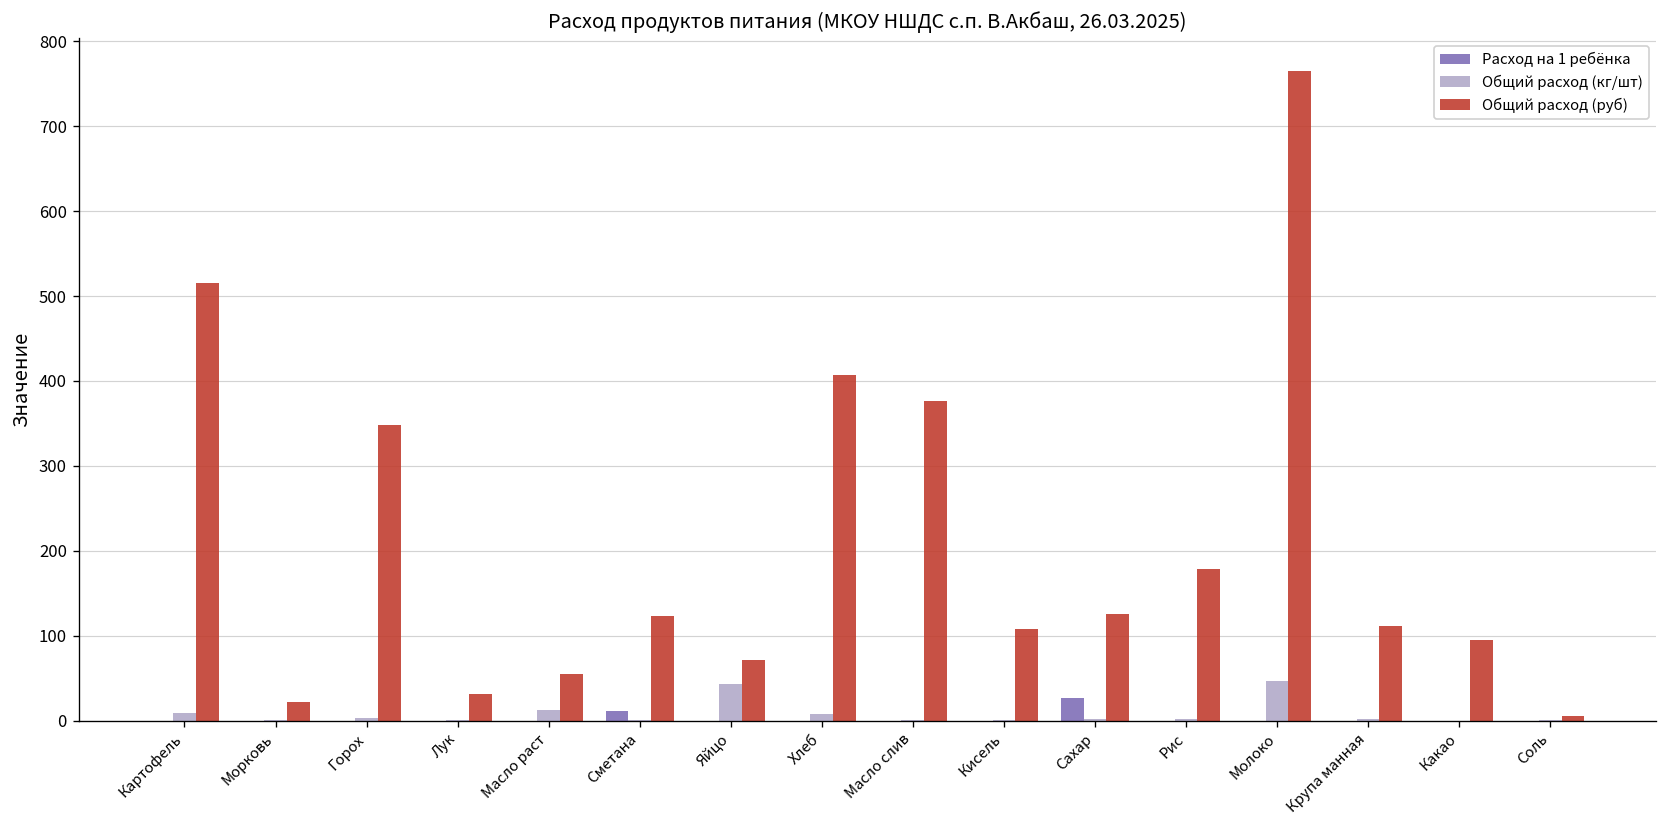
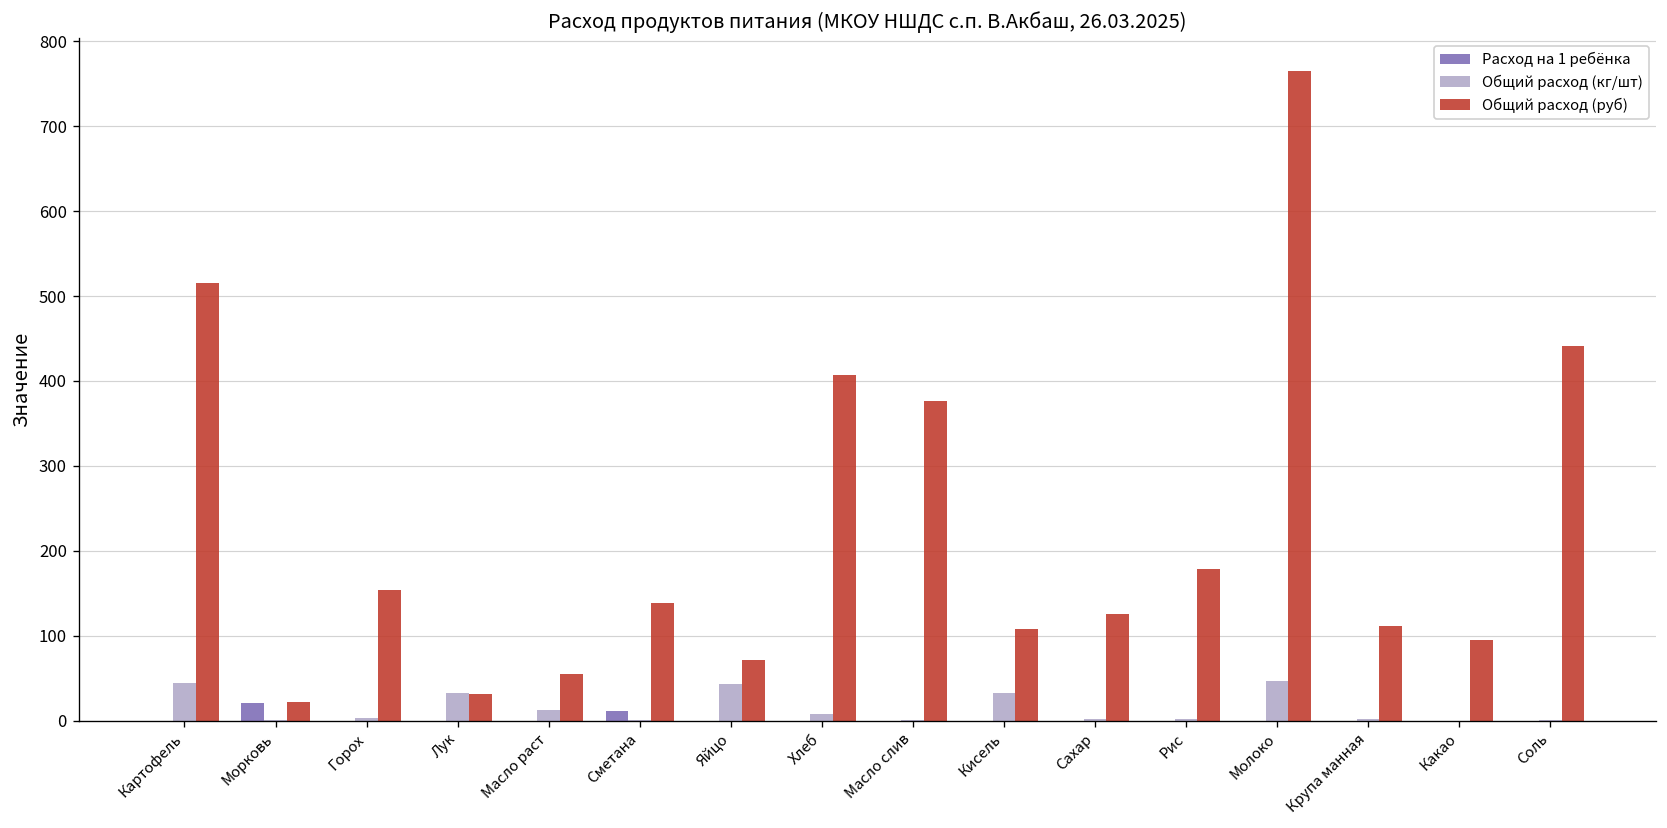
Общий расход (кг/шт), Картофель: 10 -> 40
Расход на 1 ребёнка, Морковь: 0 -> 20
Общий расход (руб), Горох: 350 -> 150
Общий расход (кг/шт), Лук: 0 -> 30
Общий расход (руб), Сметана: 120 -> 140
Общий расход (кг/шт), Кисель: 0 -> 30
Расход на 1 ребёнка, Сахар: 30 -> 0
Общий расход (руб), Соль: 10 -> 440
